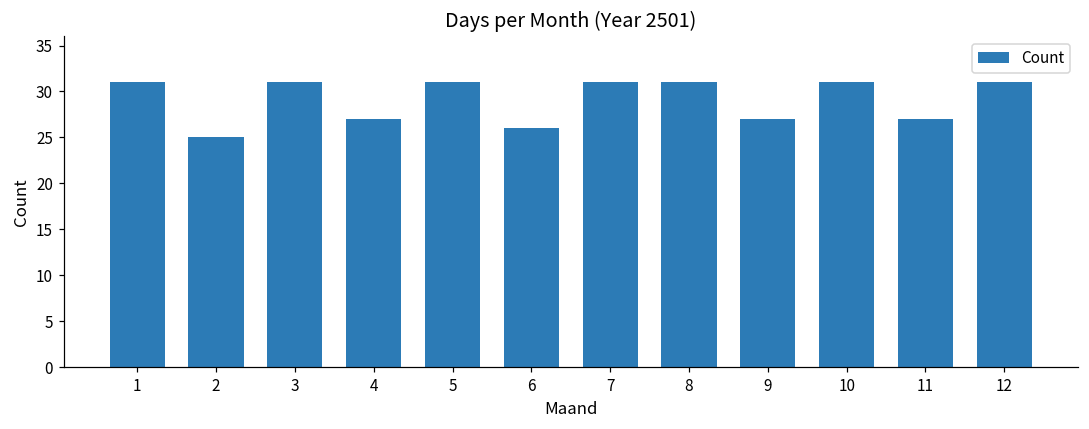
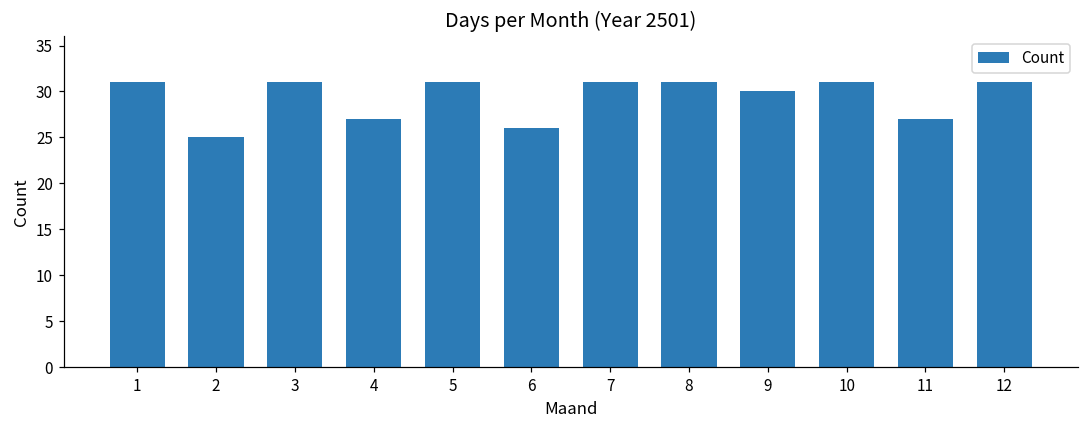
9: 27 -> 30
